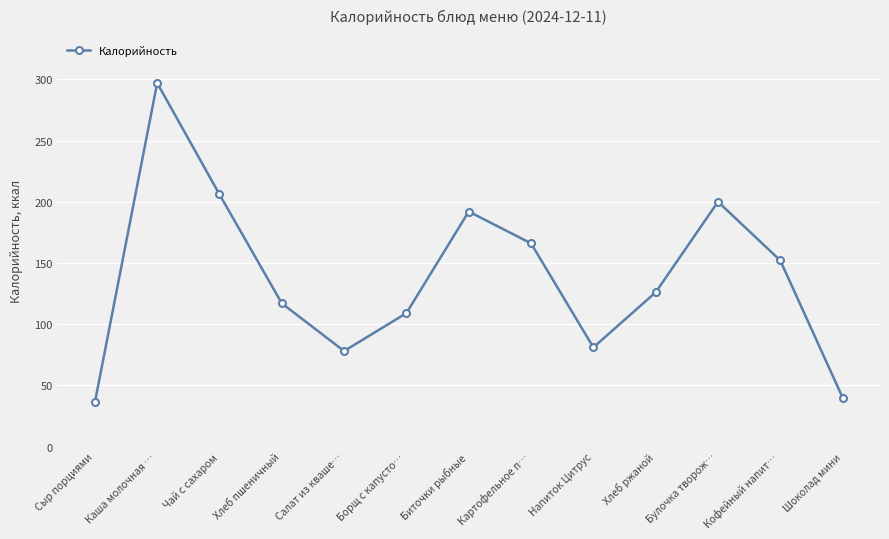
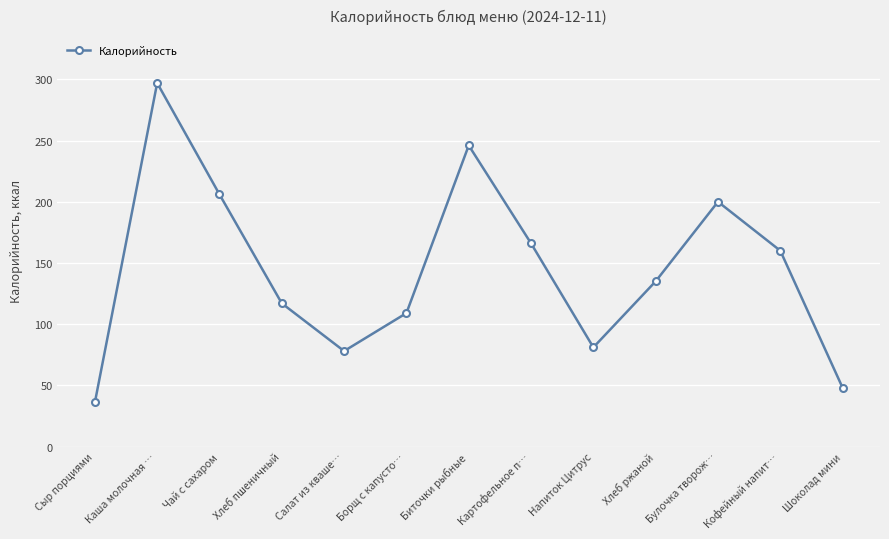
Биточки рыбные: 192 -> 246
Хлеб ржаной: 126 -> 135
Кофейный напит…: 152 -> 160
Шоколад мини: 40 -> 48
